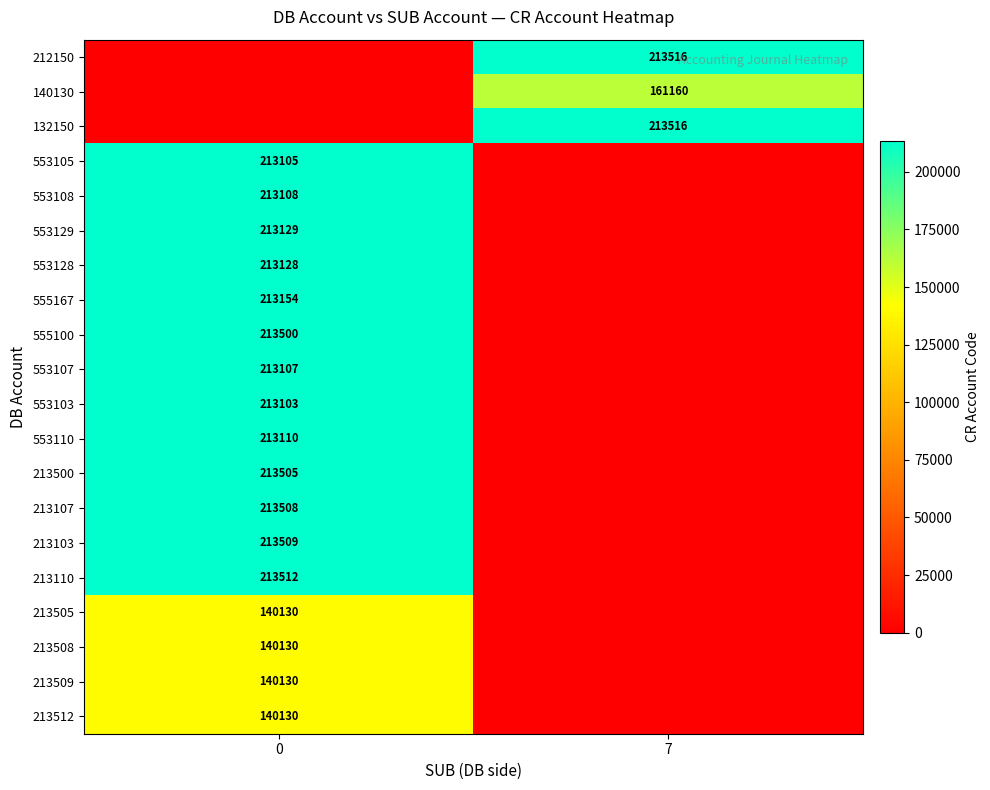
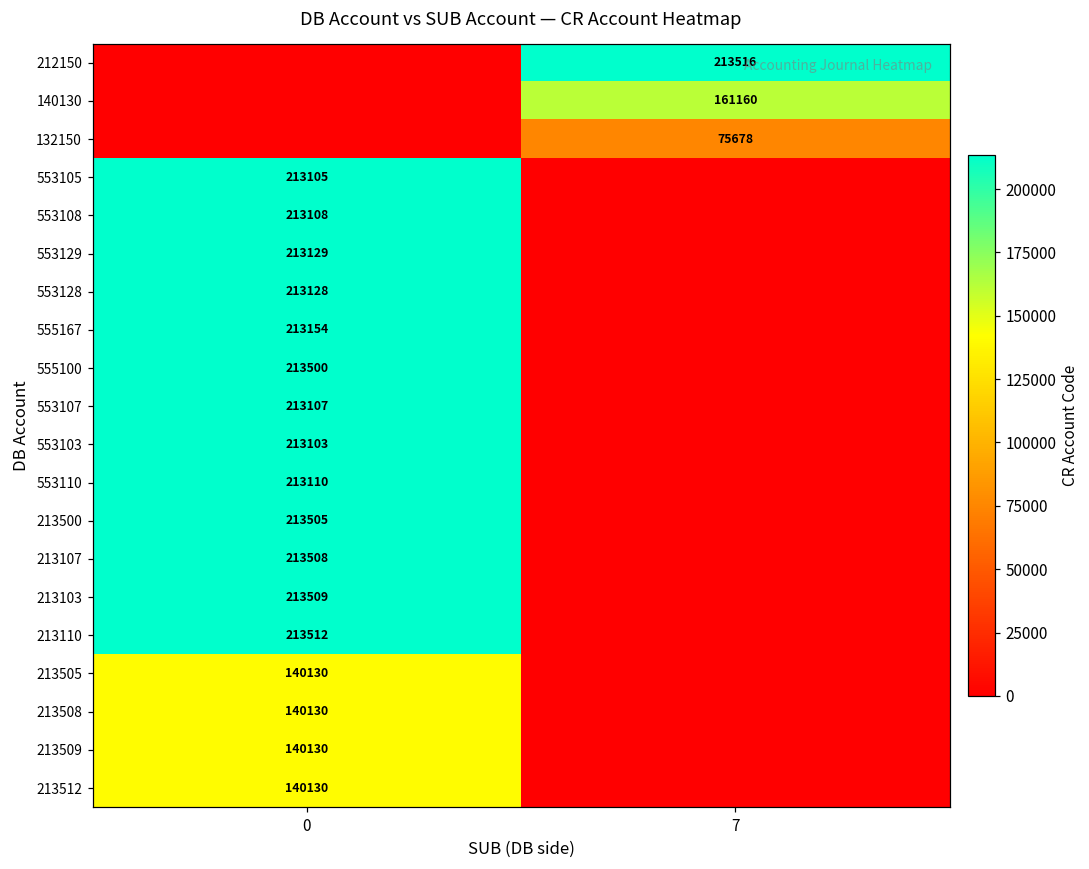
132150, 7: 213516 -> 75678
